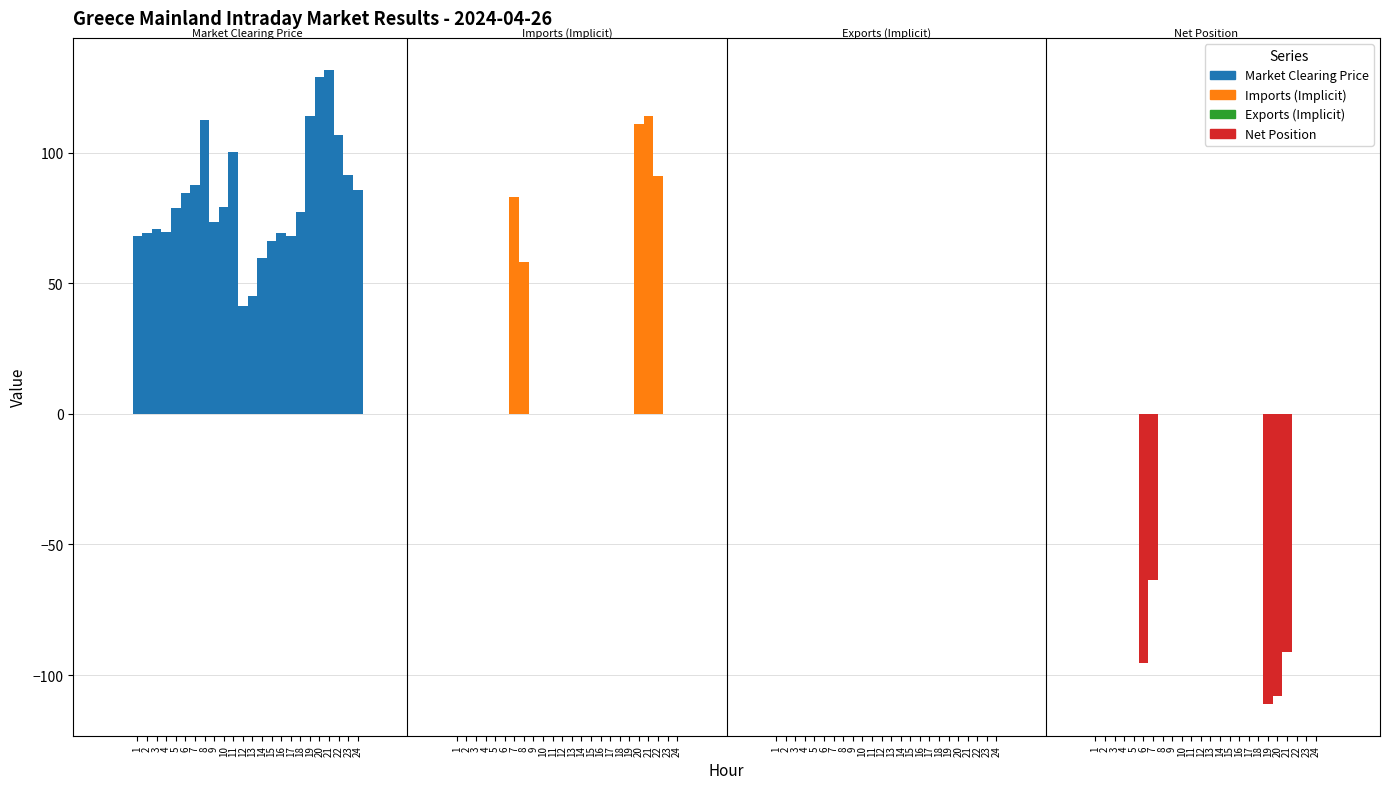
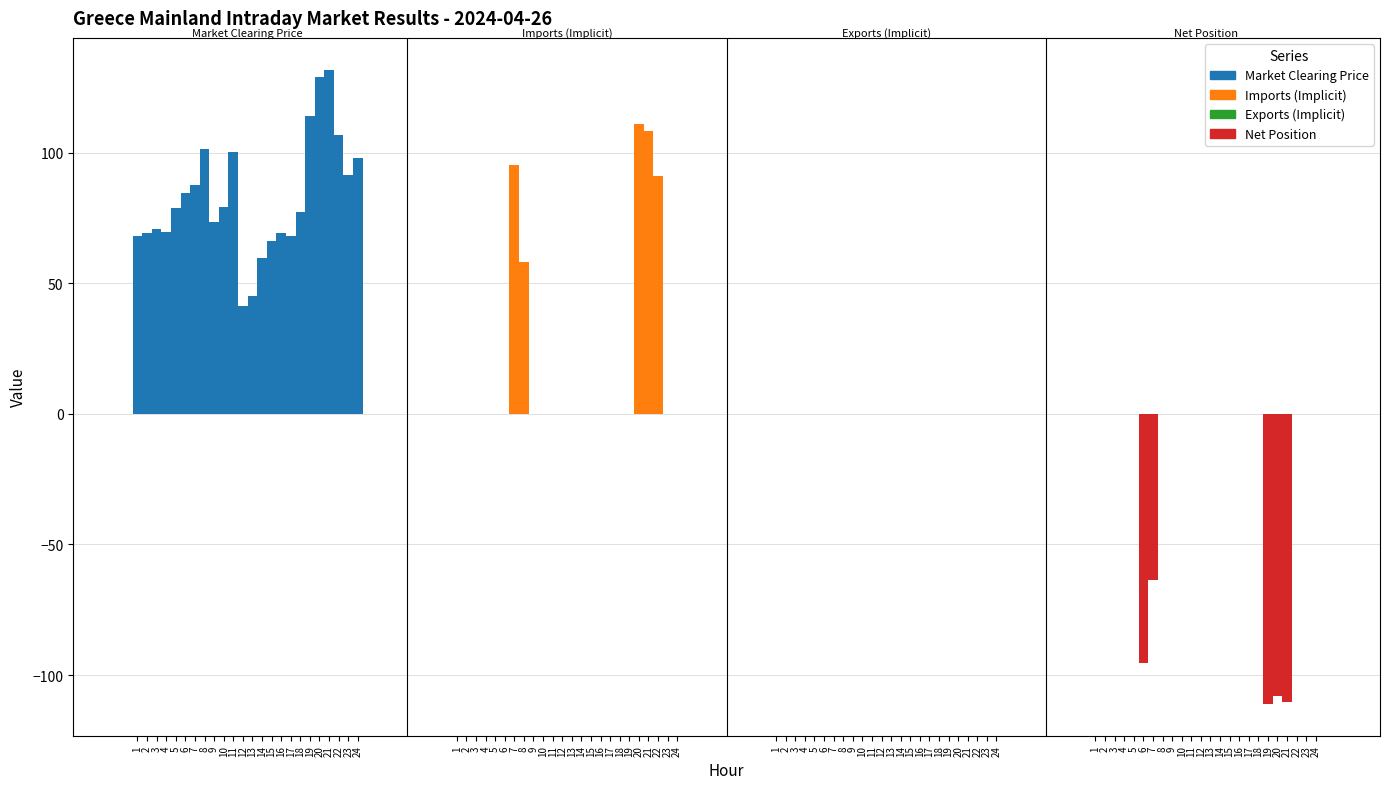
Market Clearing Price, 8: 113 -> 102
Market Clearing Price, 24: 86 -> 98
Imports (Implicit), 7: 83 -> 96
Imports (Implicit), 21: 114 -> 108
Net Position, 21: -91 -> -111
